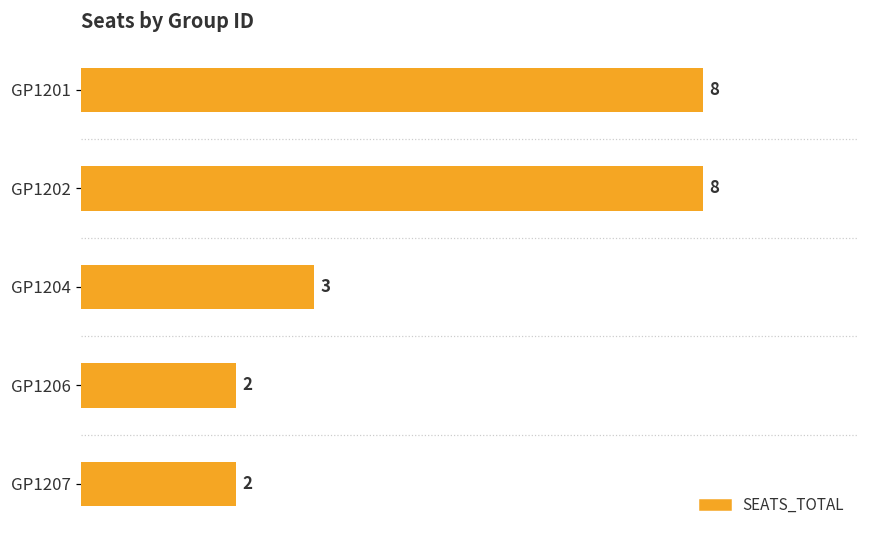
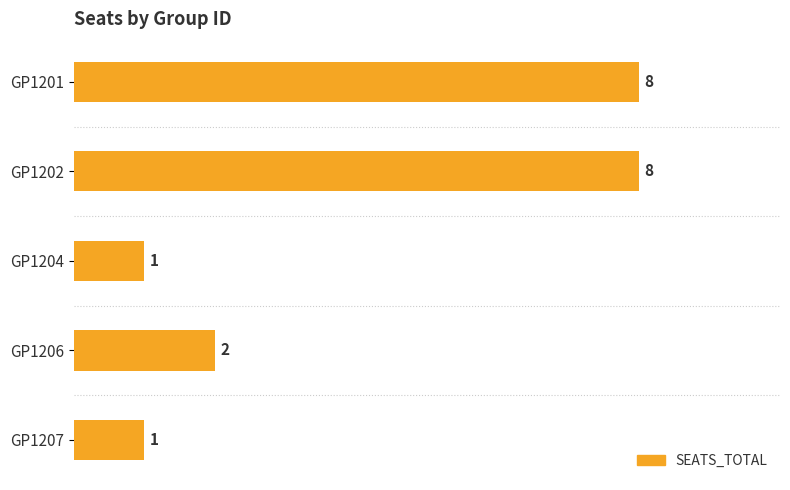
GP1204: 3 -> 1
GP1207: 2 -> 1
